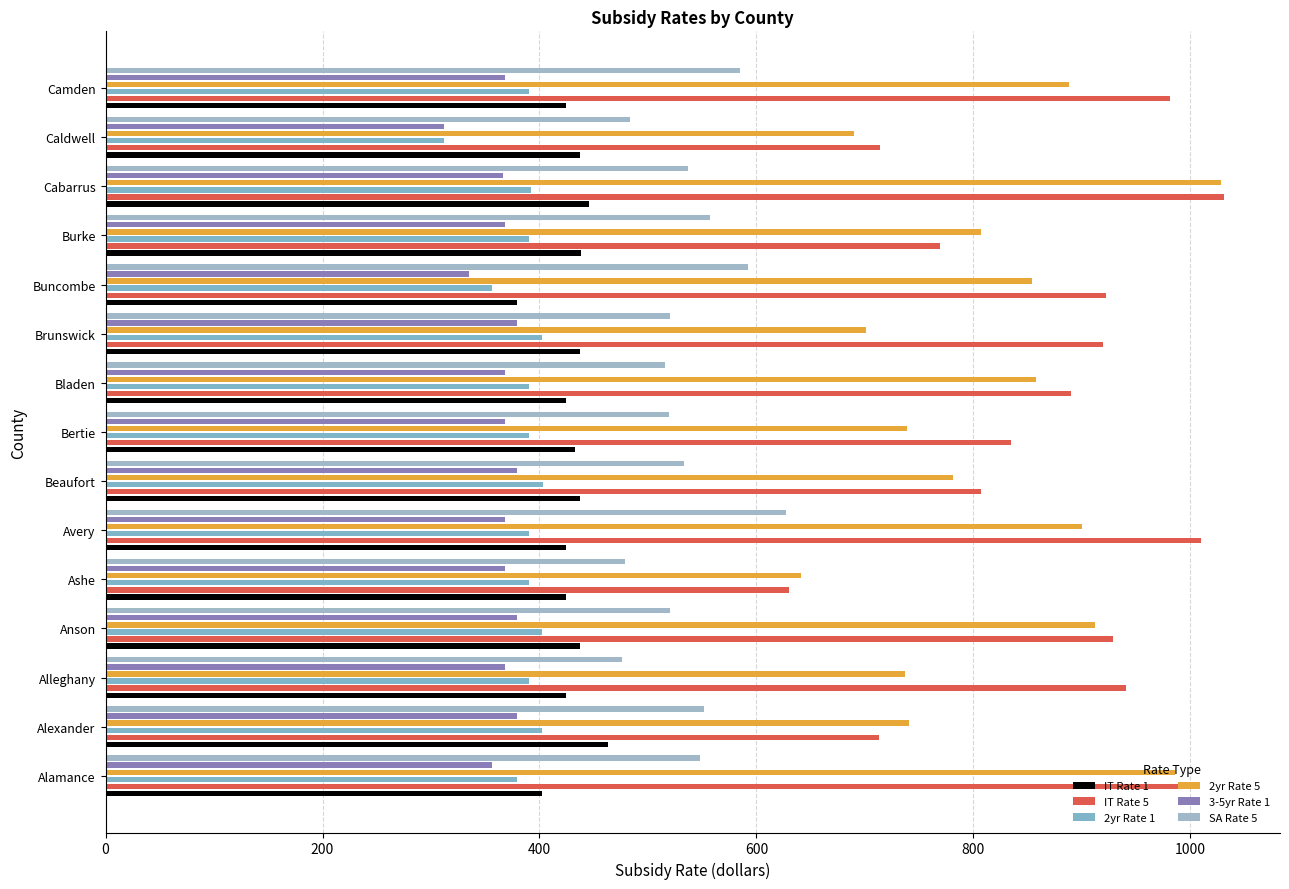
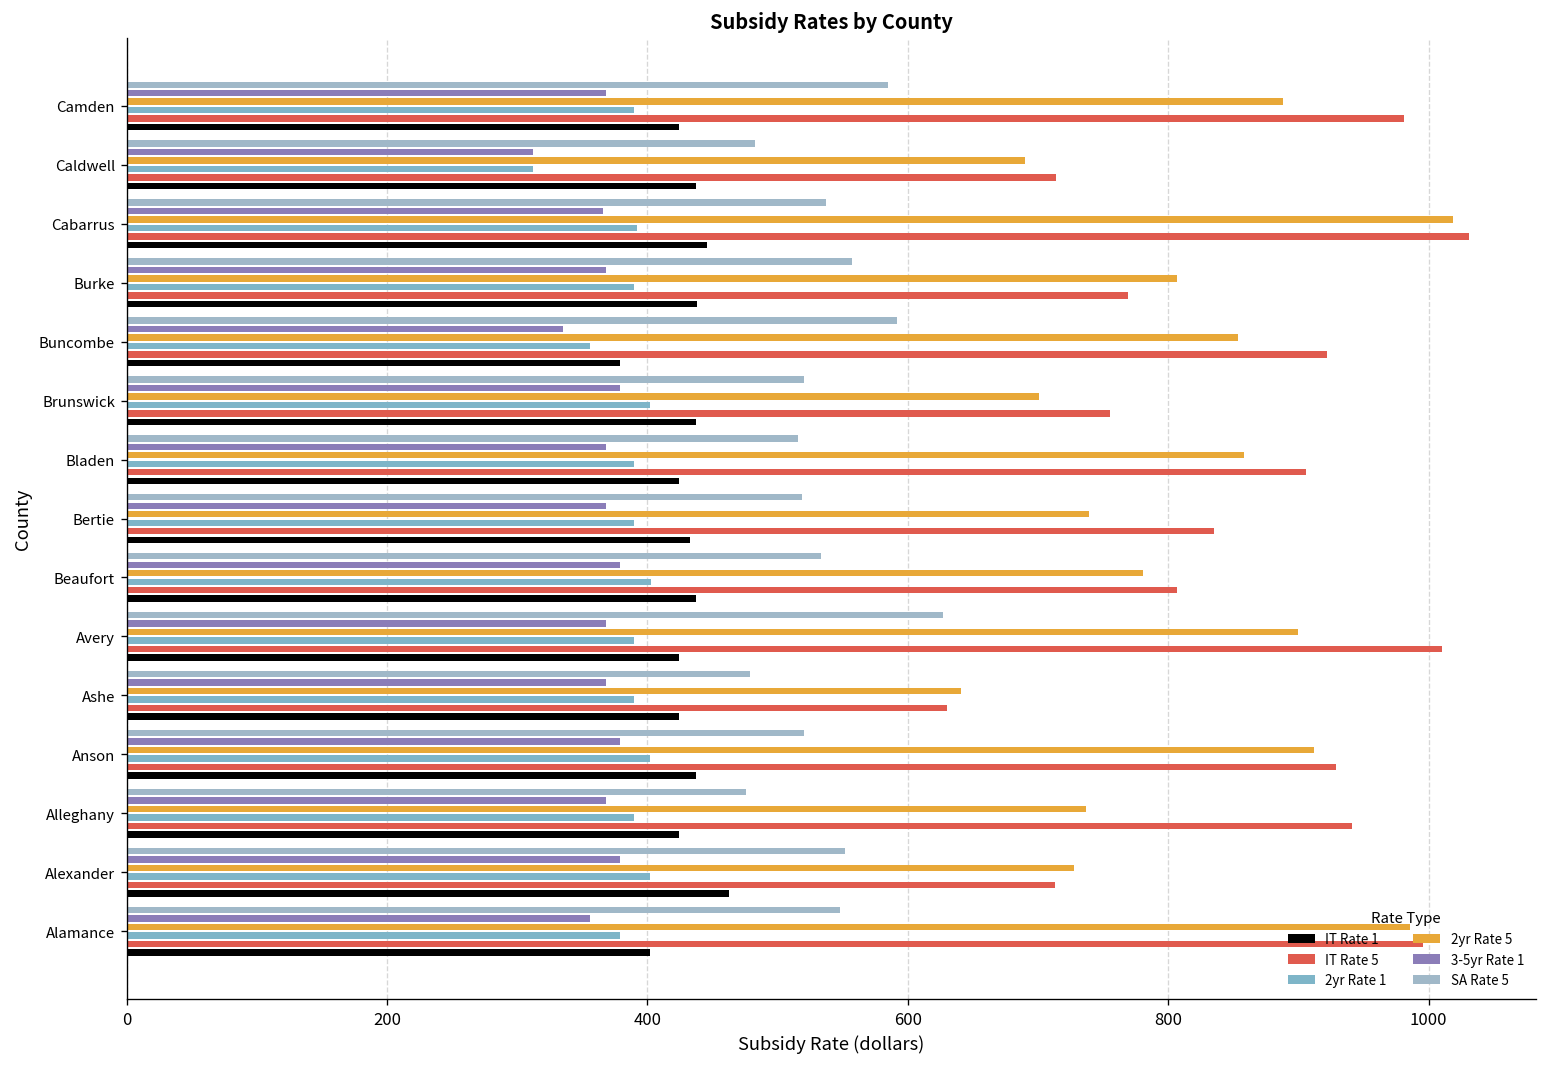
2yr Rate 5, Cabarrus: 1028 -> 1019
IT Rate 5, Brunswick: 919 -> 755
IT Rate 5, Bladen: 890 -> 906
2yr Rate 5, Alexander: 741 -> 728
